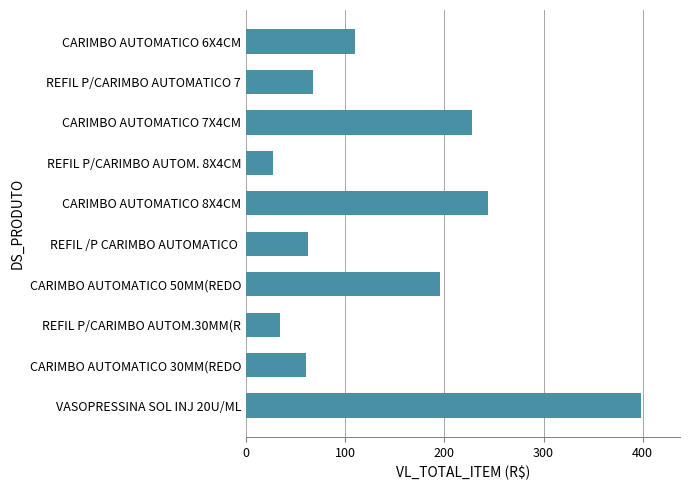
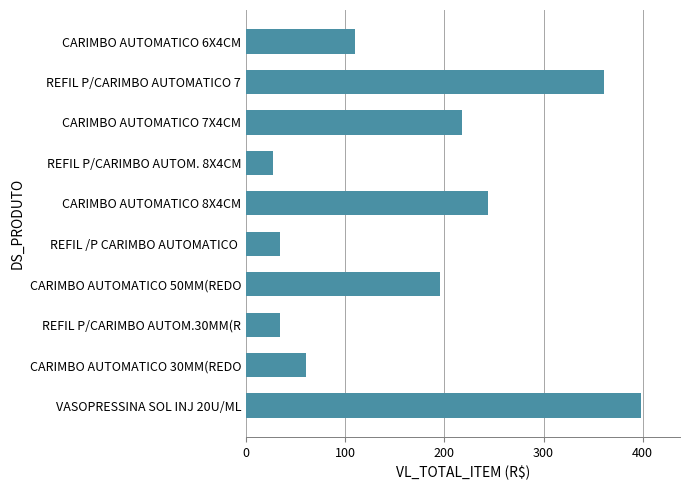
REFIL P/CARIMBO AUTOMATICO 7: 70 -> 360
CARIMBO AUTOMATICO 7X4CM: 230 -> 220
REFIL /P CARIMBO AUTOMATICO: 60 -> 30
